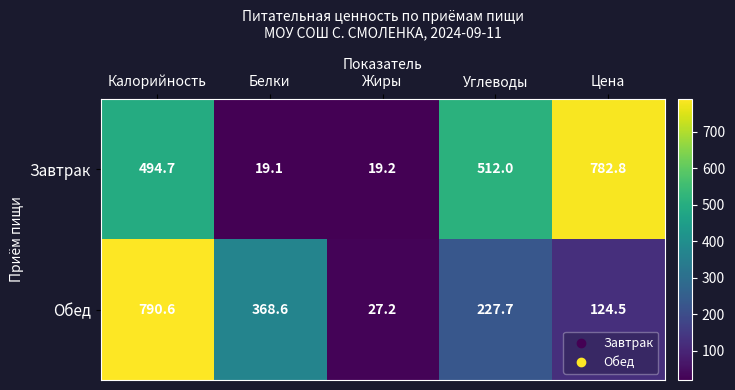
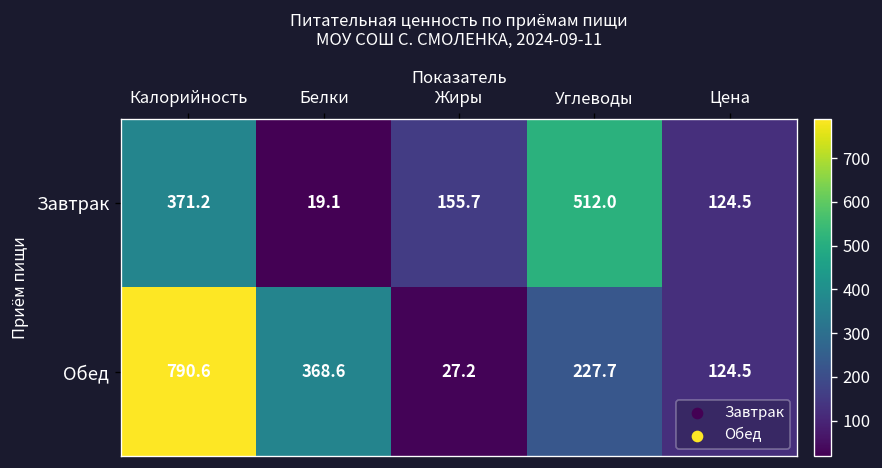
Завтрак, Калорийность: 494.7 -> 371.2
Завтрак, Жиры: 19.2 -> 155.7
Завтрак, Цена: 782.8 -> 124.5
